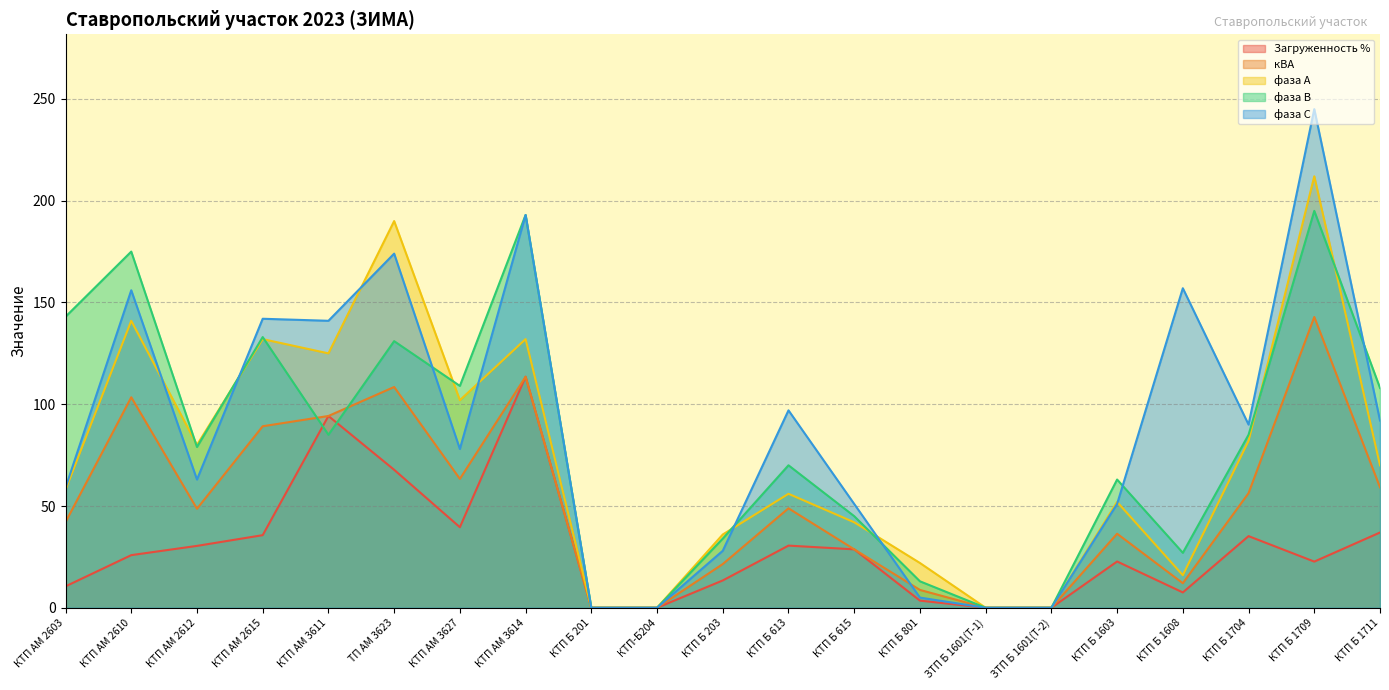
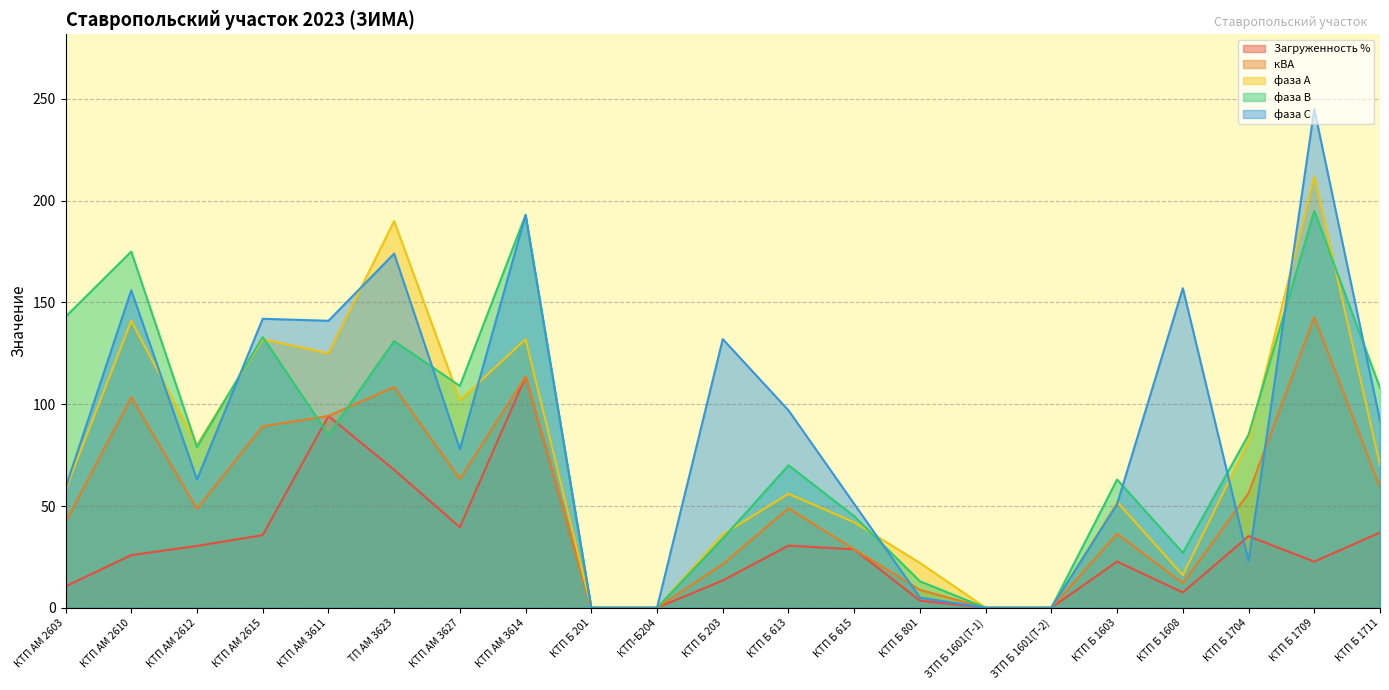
фаза С, КТП Б 203: 28 -> 132
фаза С, КТП Б 1704: 90 -> 23
